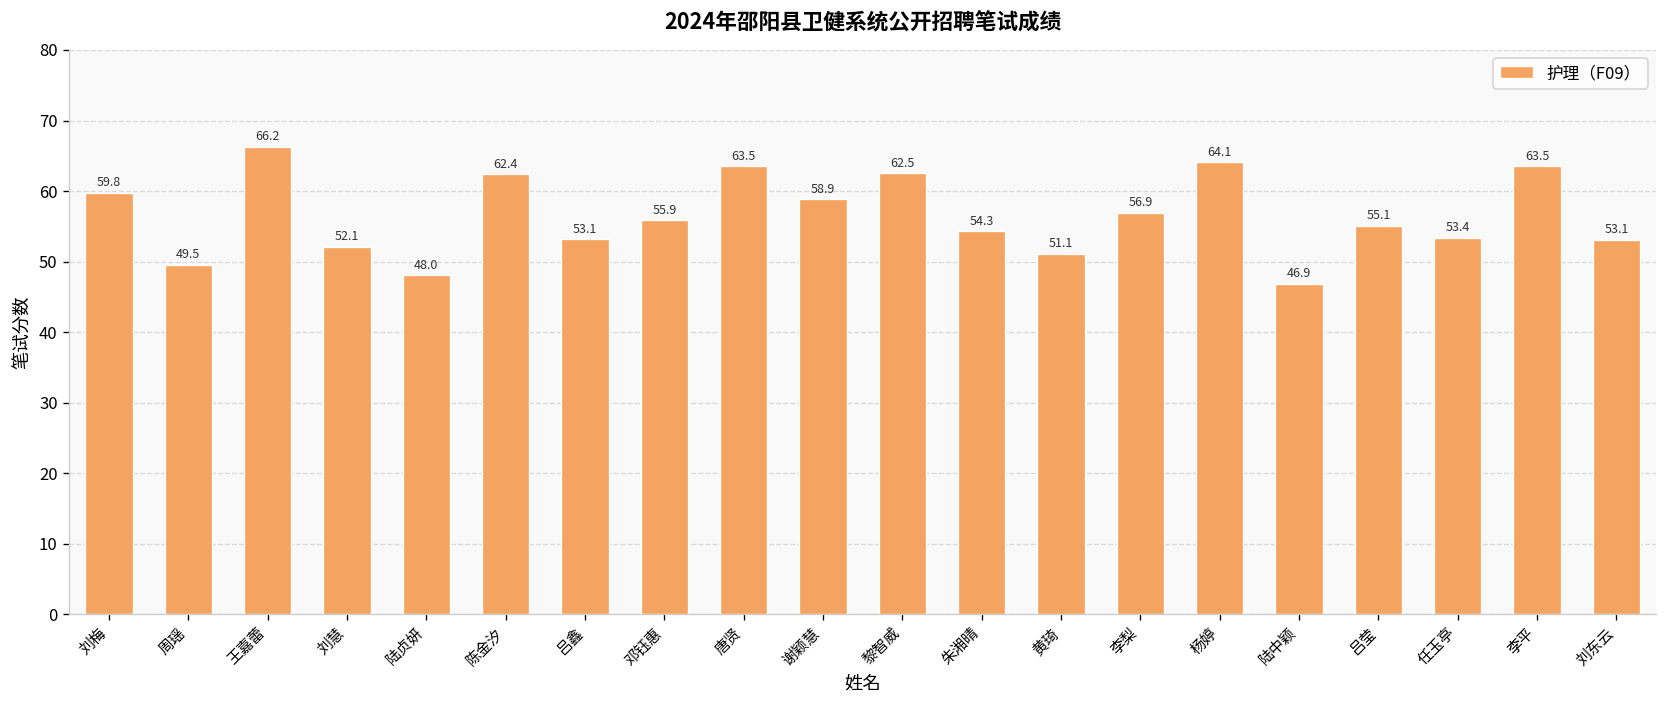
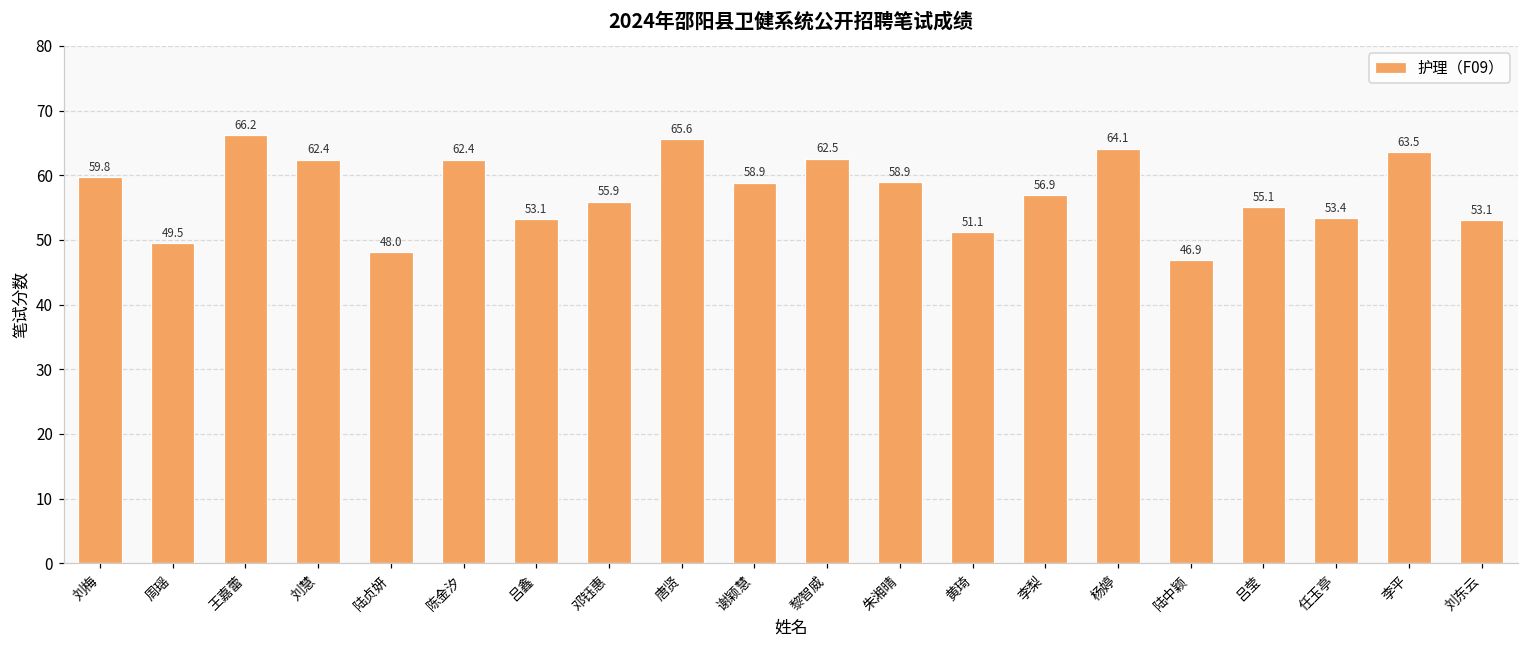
刘慧: 52.1 -> 62.4
唐贤: 63.5 -> 65.6
朱湘晴: 54.3 -> 58.9
